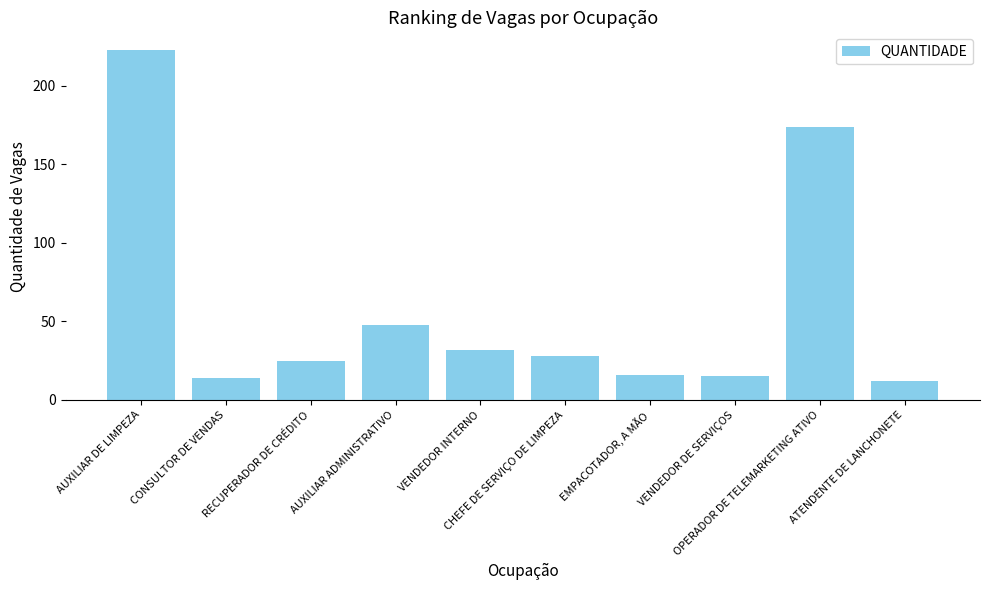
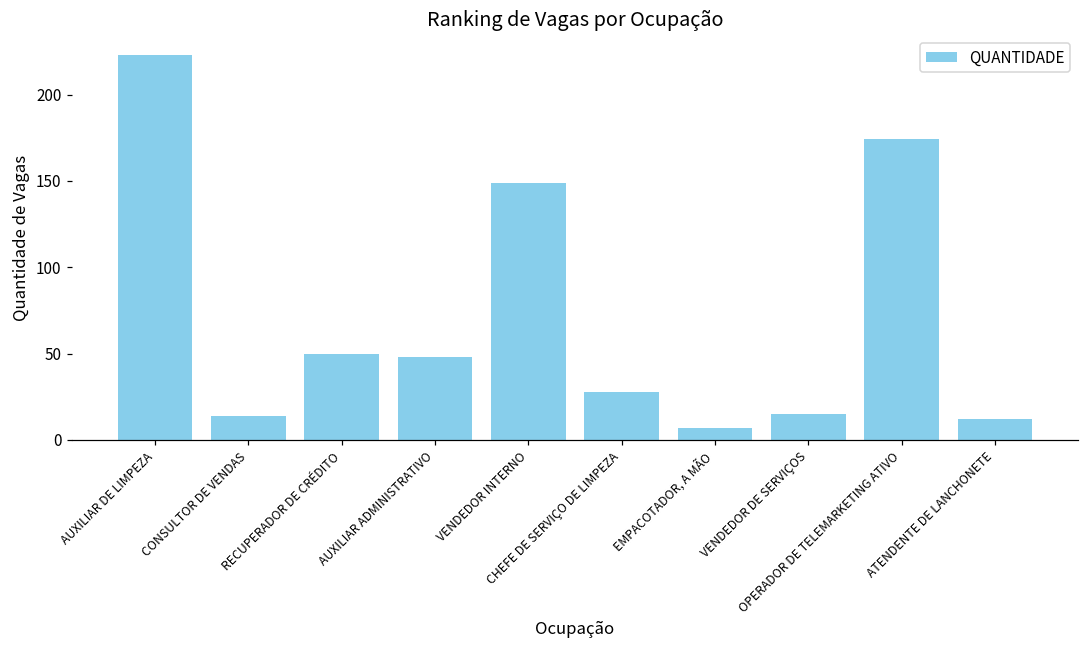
RECUPERADOR DE CRÉDITO: 25 -> 50
VENDEDOR INTERNO: 32 -> 149
EMPACOTADOR, A MÃO: 16 -> 7
